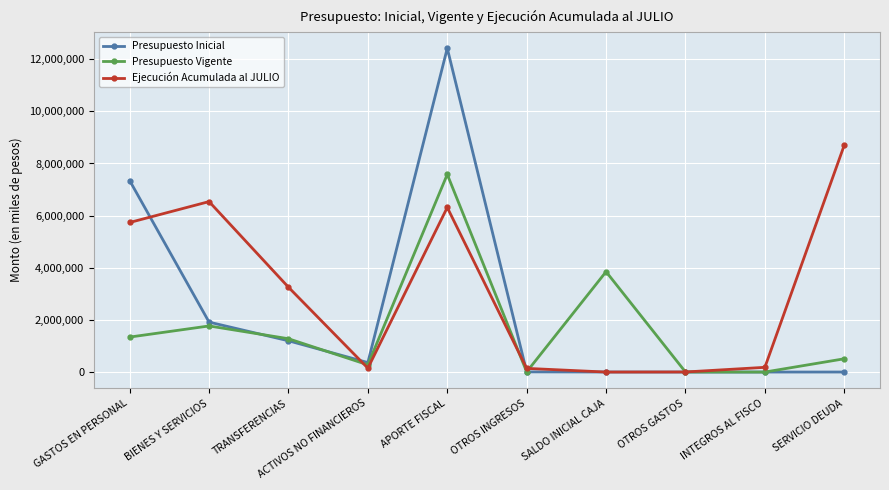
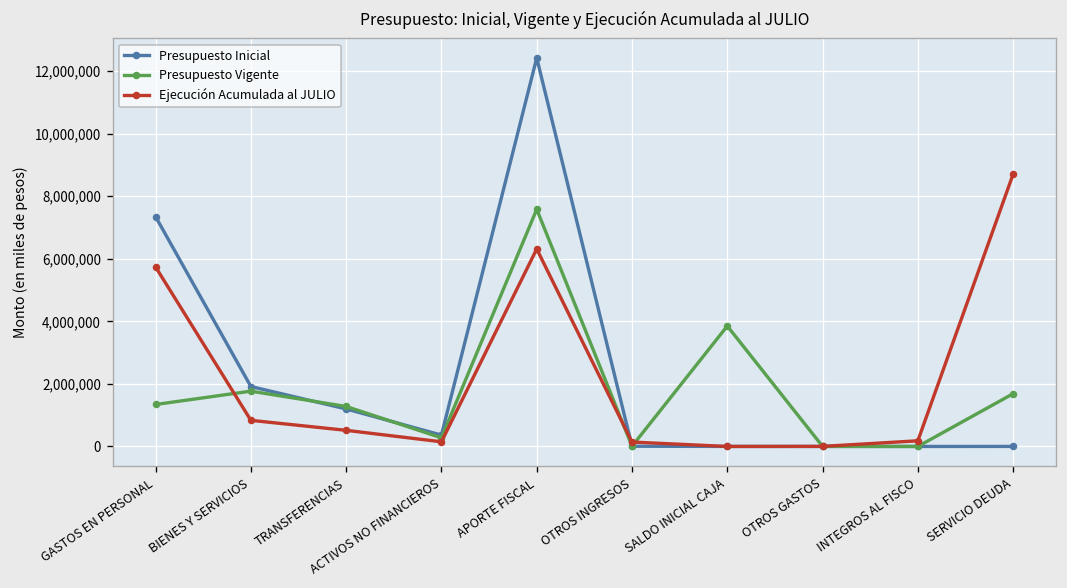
Ejecución Acumulada al JULIO, BIENES Y SERVICIOS: 6,500,000 -> 800,000
Ejecución Acumulada al JULIO, TRANSFERENCIAS: 3,300,000 -> 500,000
Presupuesto Vigente, SERVICIO DEUDA: 500,000 -> 1,700,000
